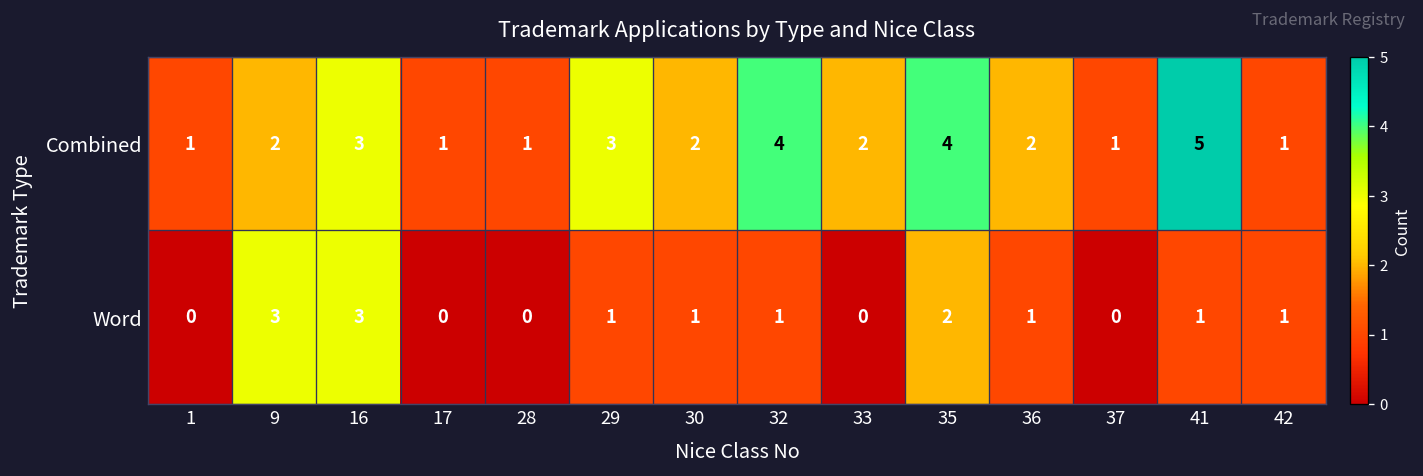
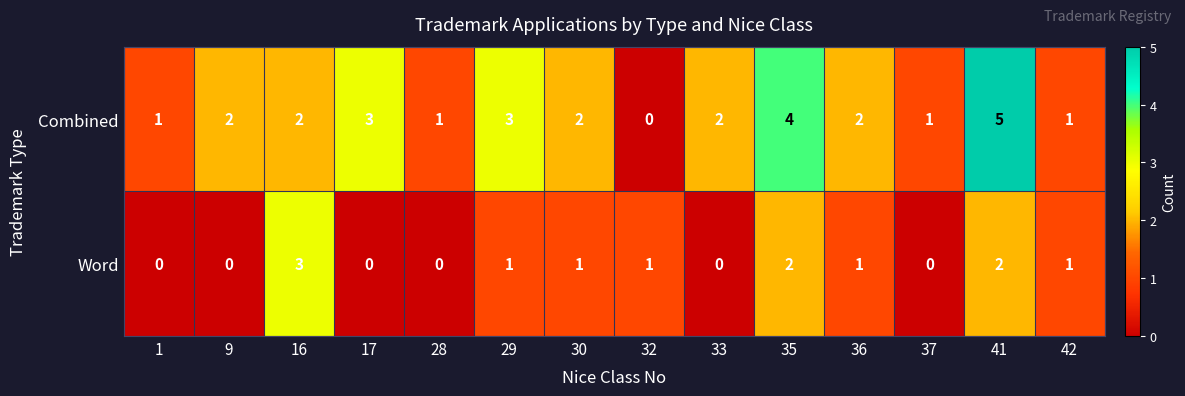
Combined, 16: 3 -> 2
Combined, 17: 1 -> 3
Combined, 32: 4 -> 0
Word, 9: 3 -> 0
Word, 41: 1 -> 2
